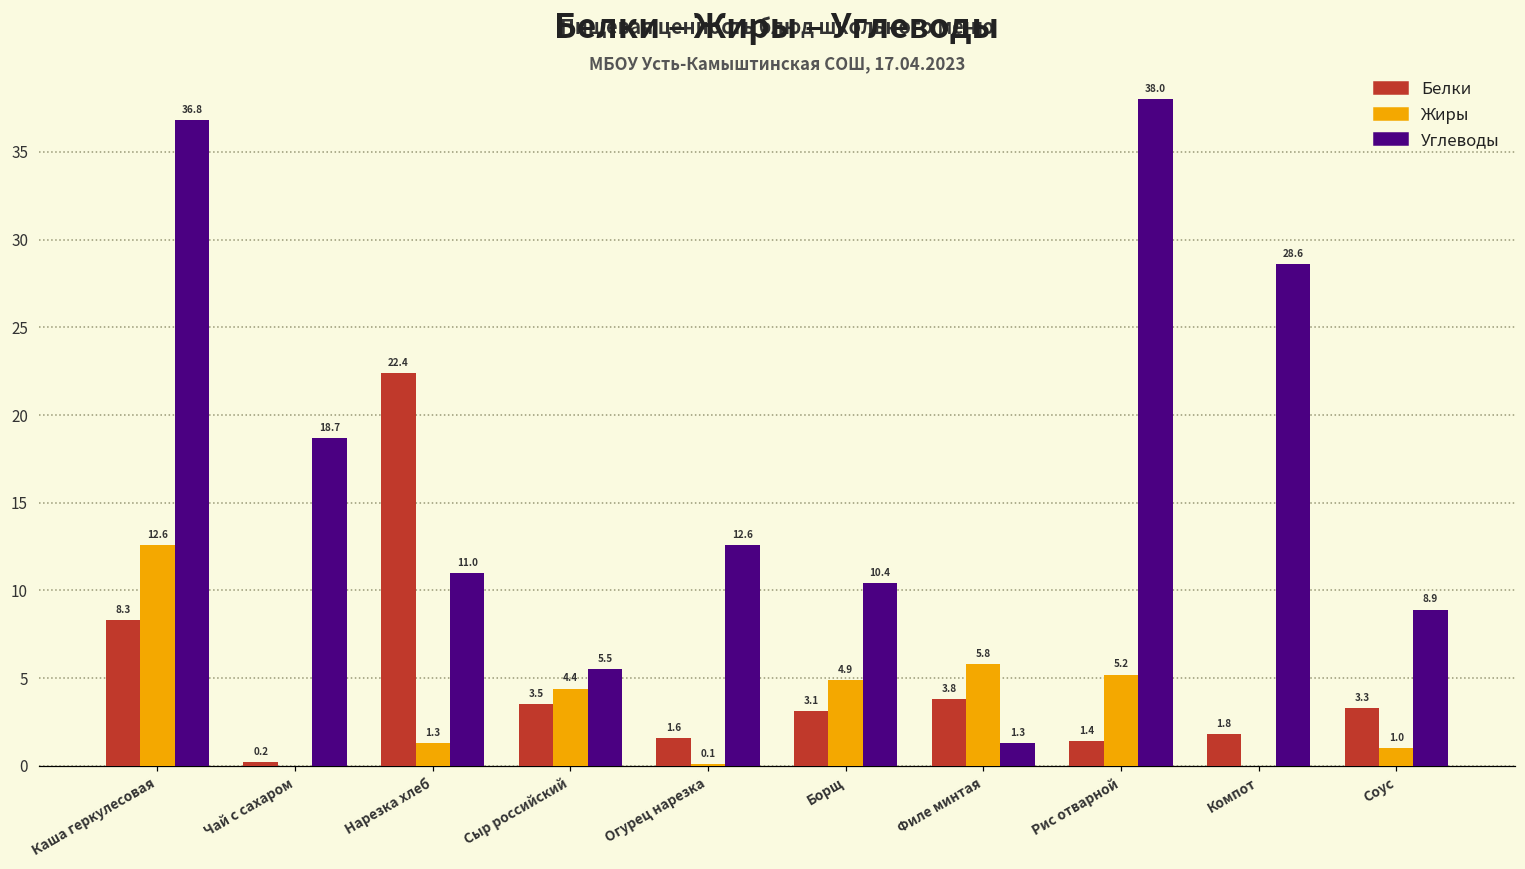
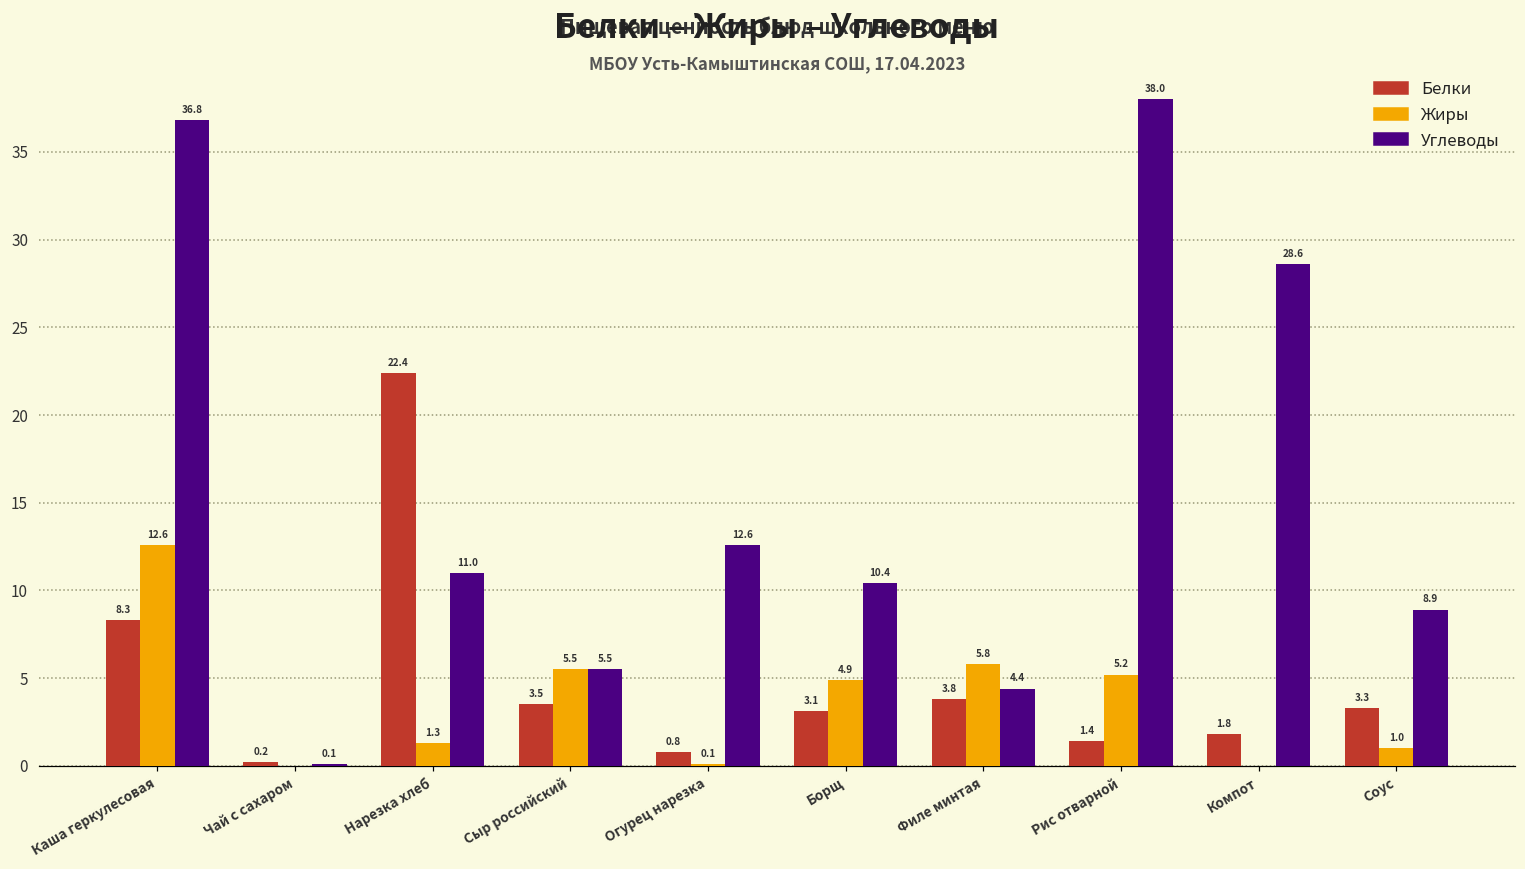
Углеводы, Чай с сахаром: 18.7 -> 0.1
Жиры, Сыр российский: 4.4 -> 5.5
Белки, Огурец нарезка: 1.6 -> 0.8
Углеводы, Филе минтая: 1.3 -> 4.4
